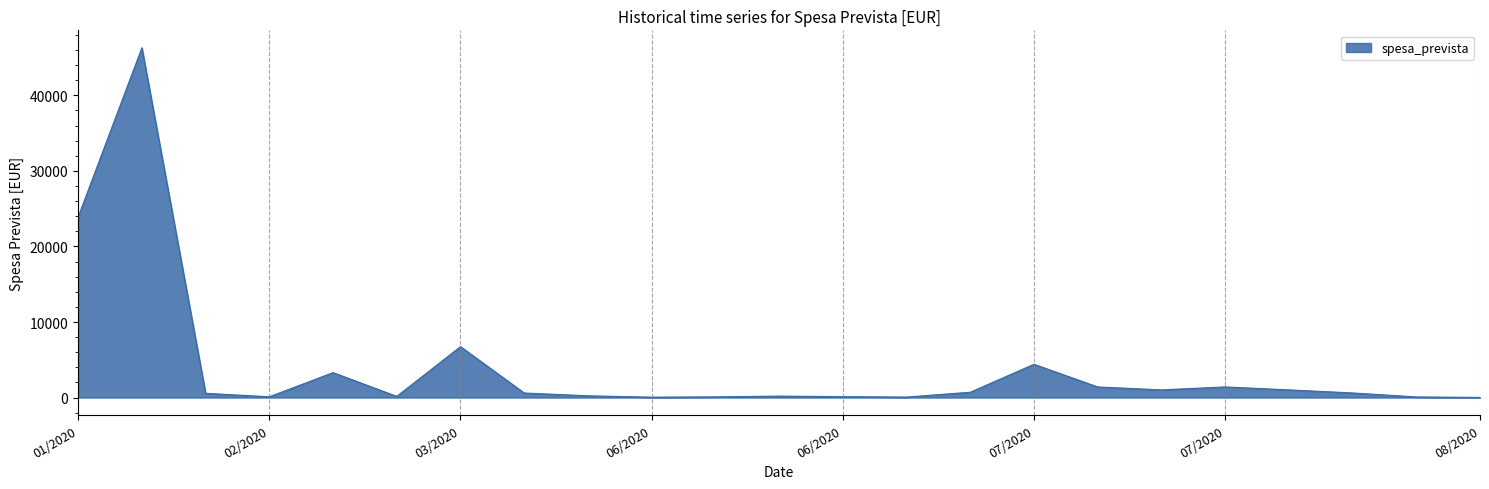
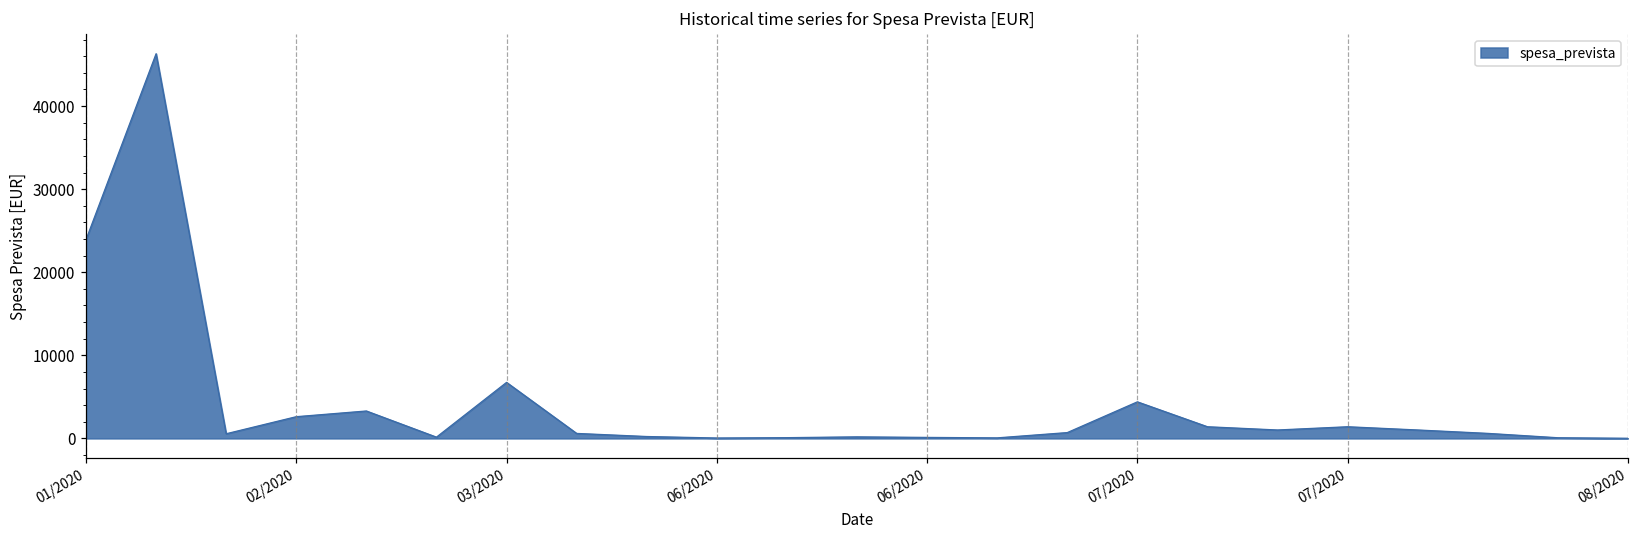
02/2020: 0 -> 3000
